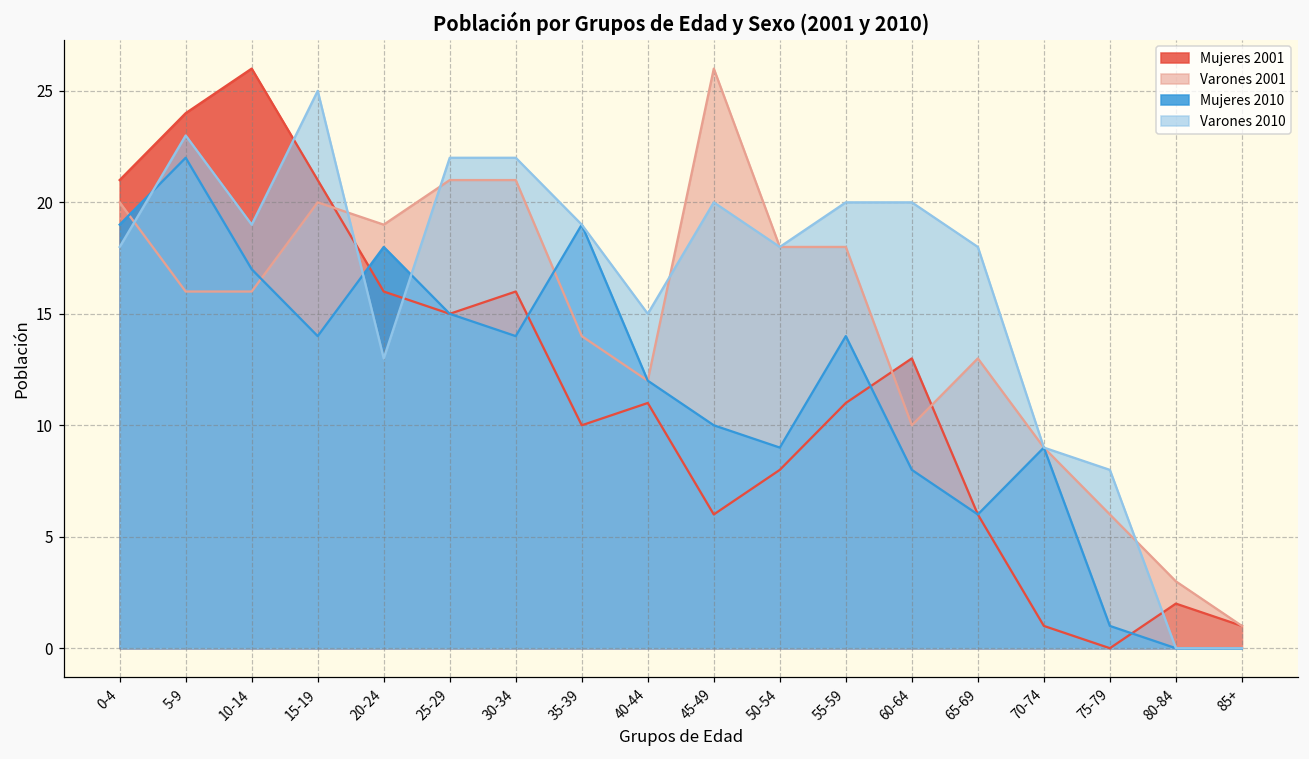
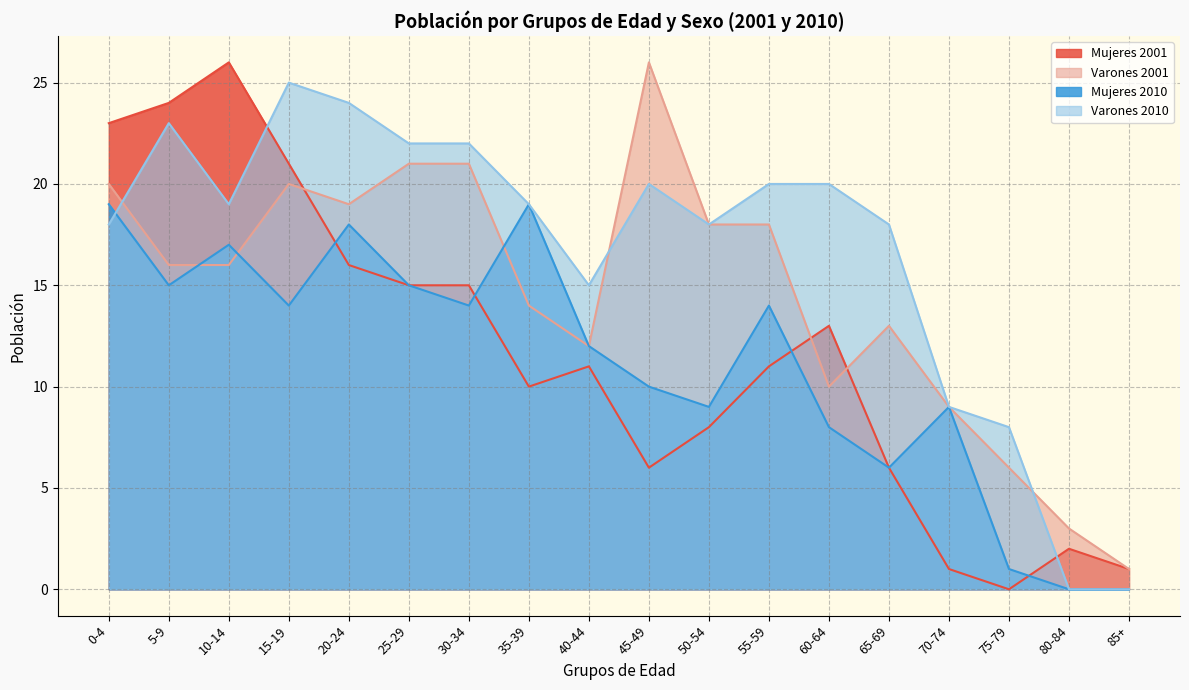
Mujeres 2001, 0-4: 21 -> 23
Mujeres 2010, 5-9: 22 -> 15
Varones 2010, 20-24: 13 -> 24
Mujeres 2001, 30-34: 16 -> 15
